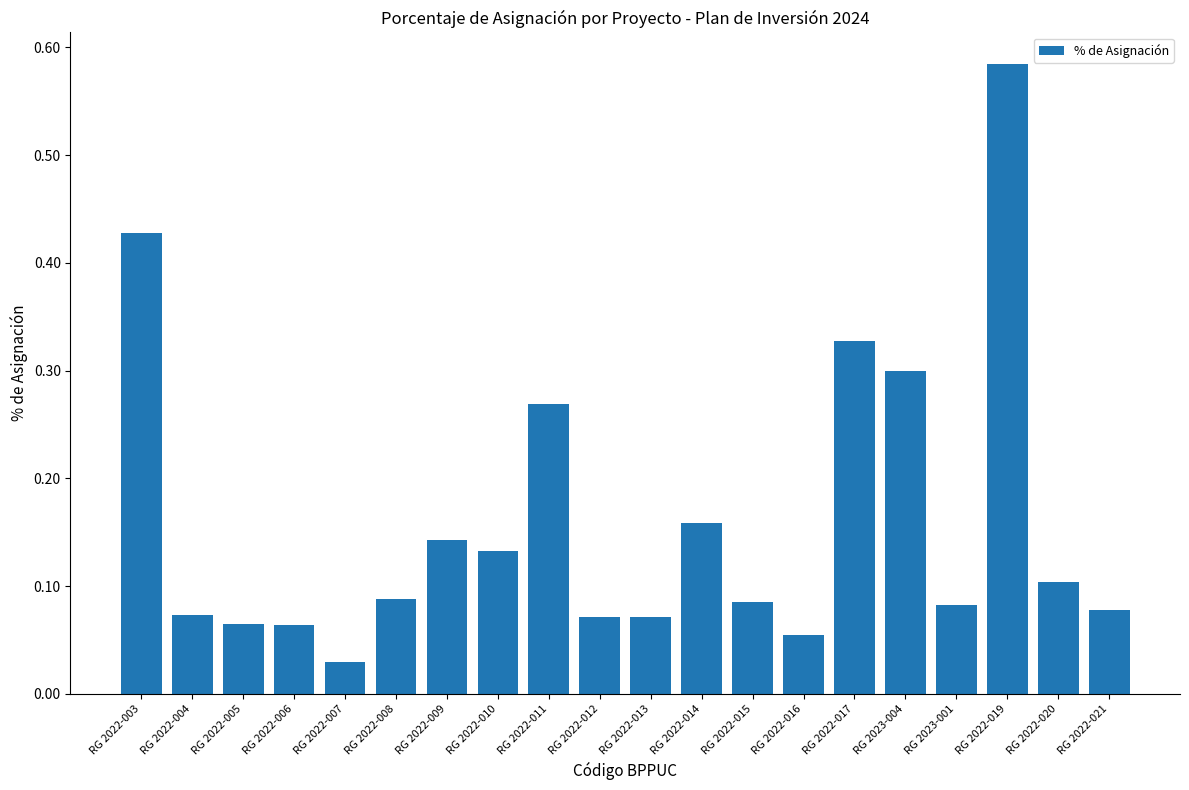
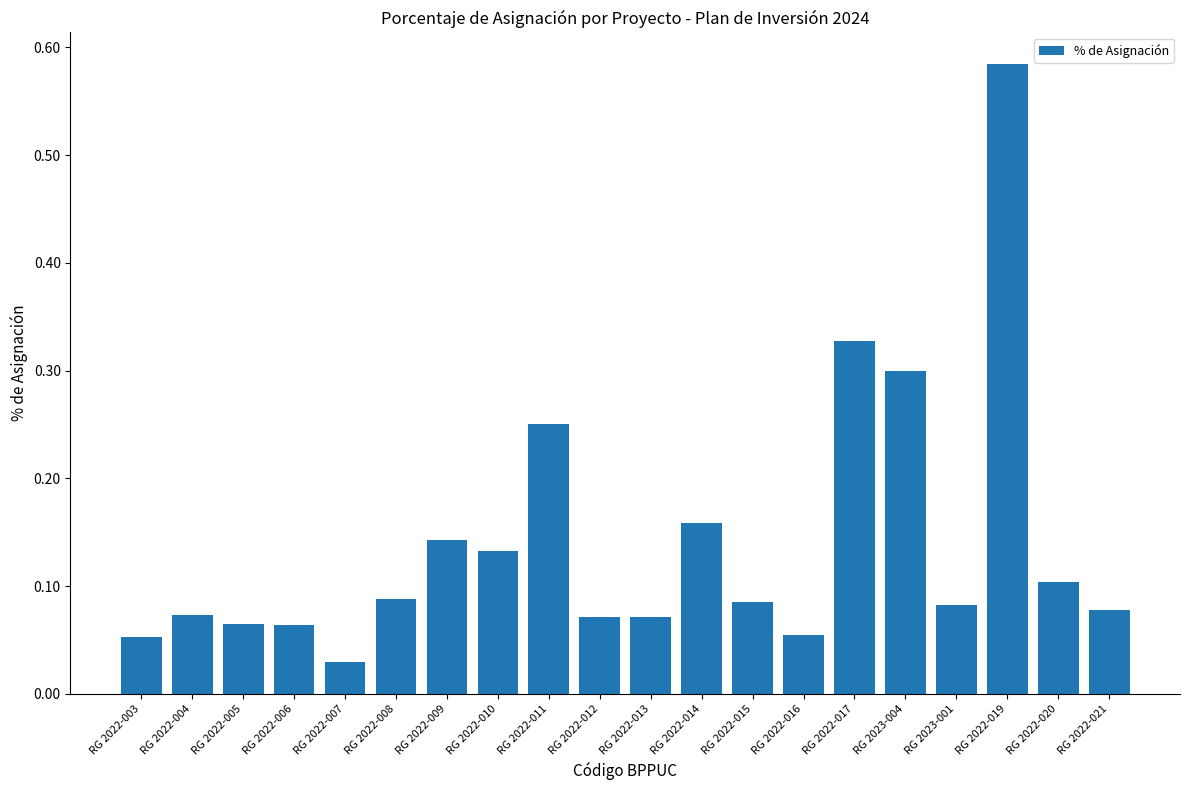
RG 2022-003: 0.427 -> 0.053
RG 2022-011: 0.269 -> 0.250
